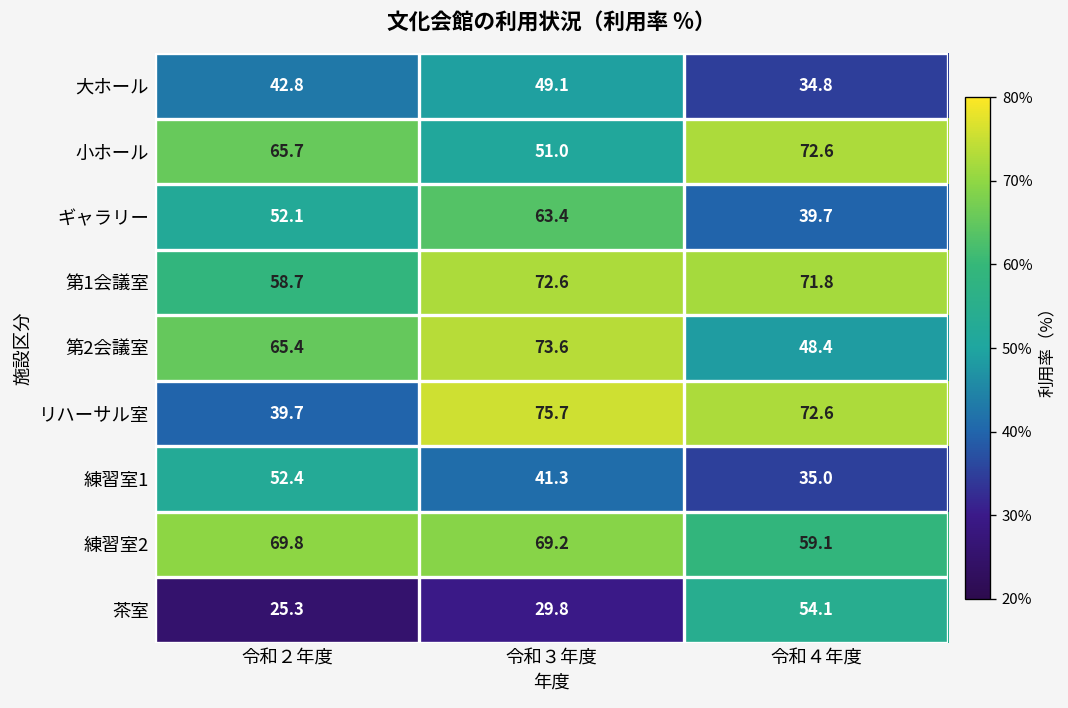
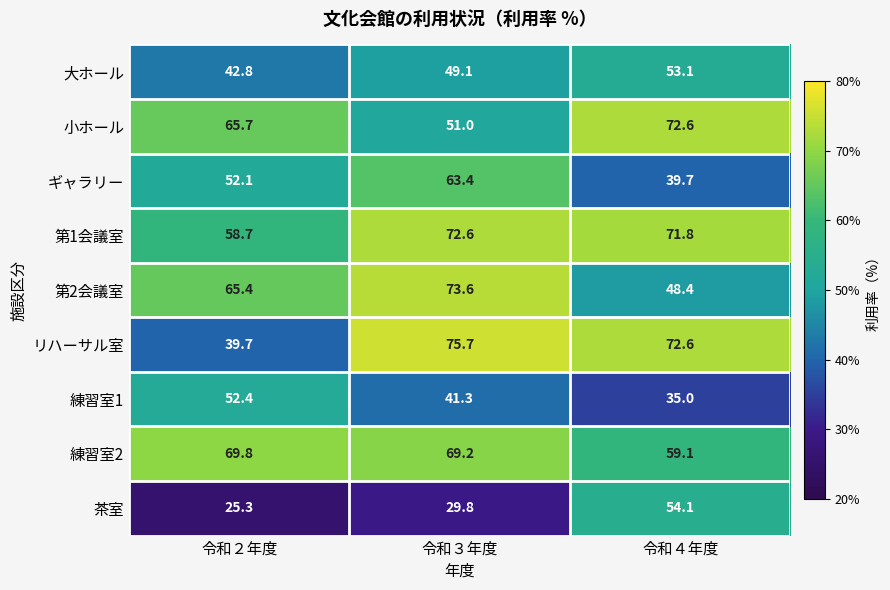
大ホール, 令和４年度: 34.8 -> 53.1
